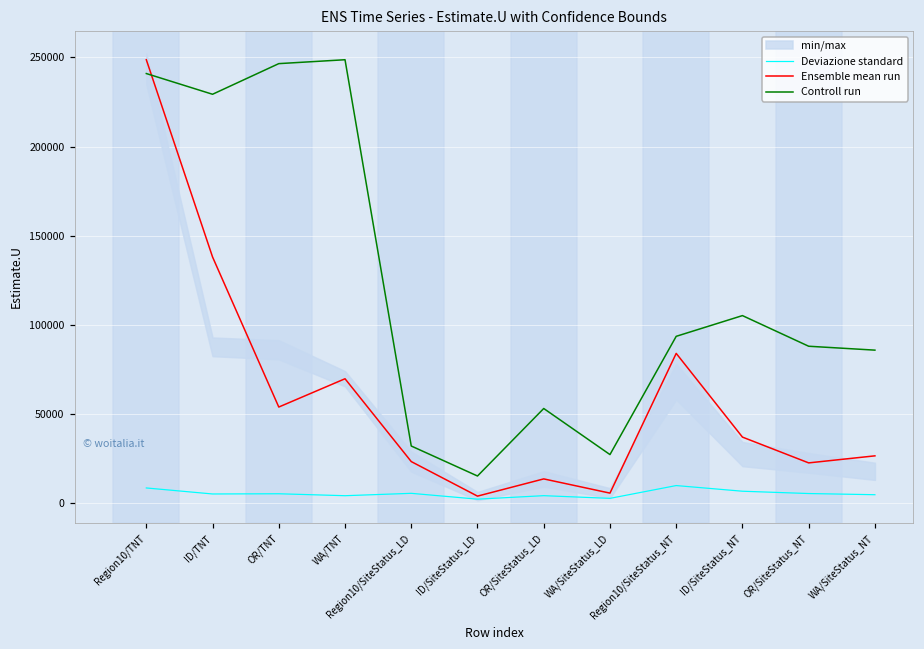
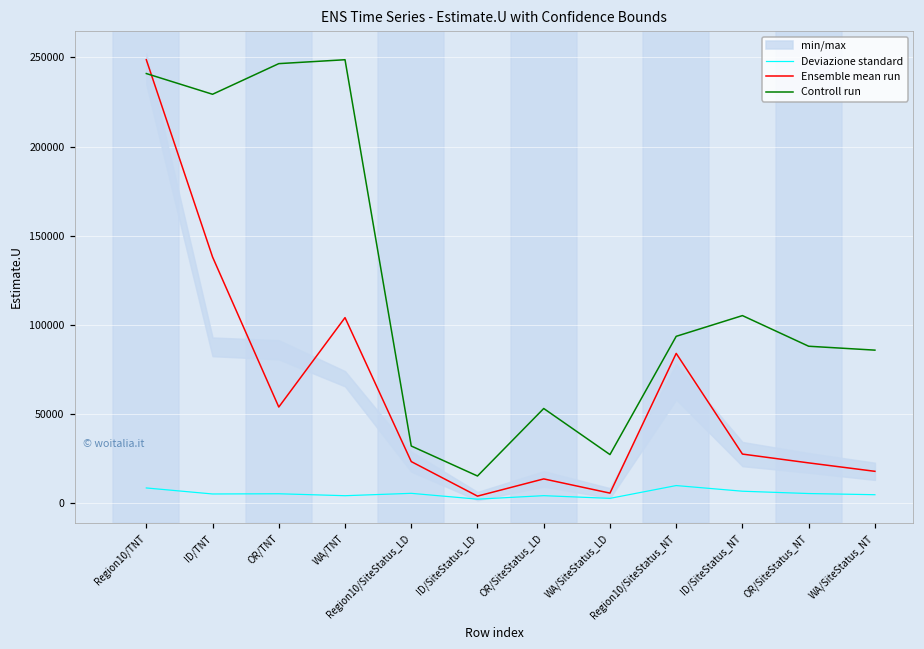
Ensemble mean run, WA/TNT: 70000 -> 104000
Ensemble mean run, ID/SiteStatus_NT: 37000 -> 28000
Ensemble mean run, WA/SiteStatus_NT: 27000 -> 18000
